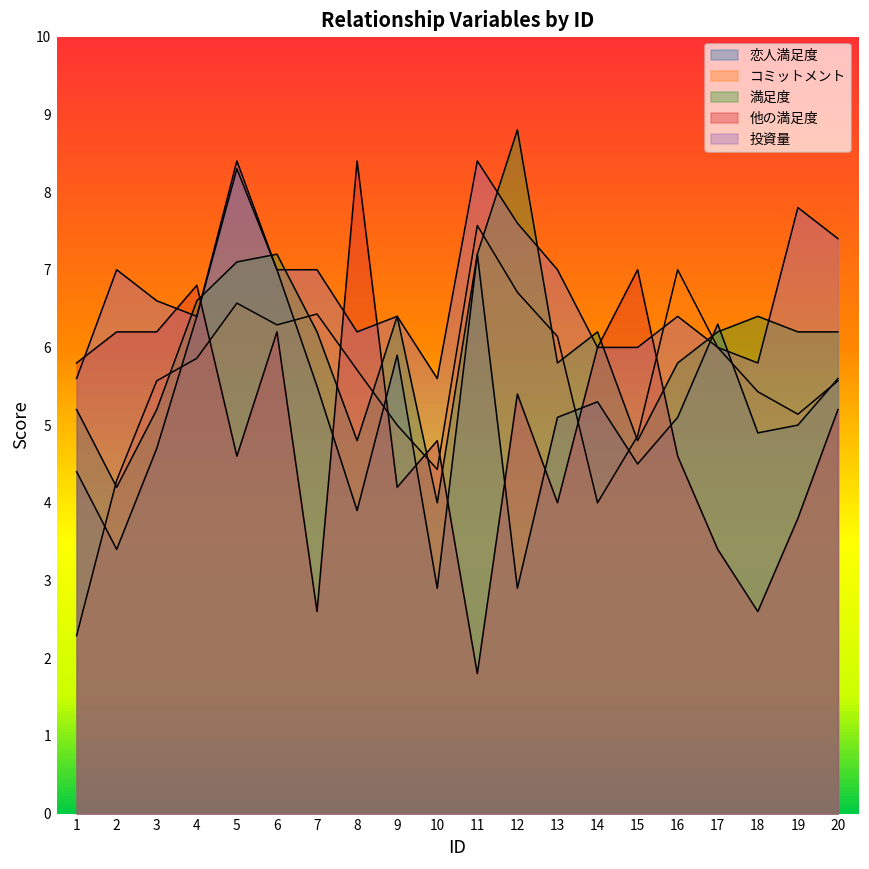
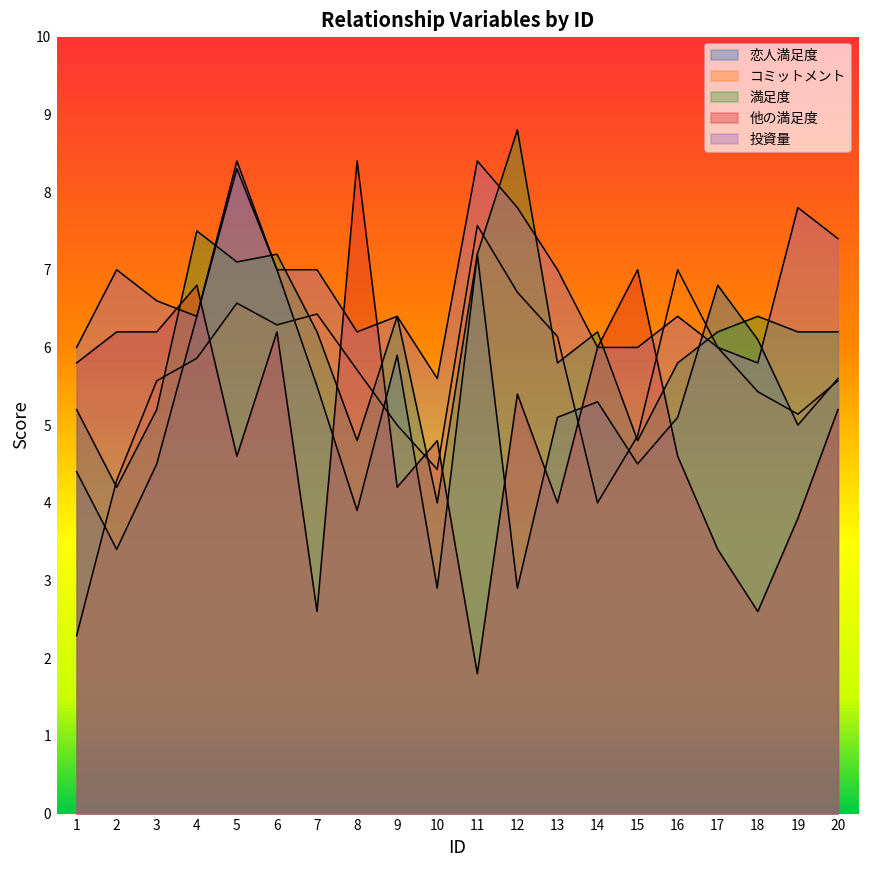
投資量, 1: 5.6 -> 6.0
恋人満足度, 3: 4.7 -> 4.5
満足度, 4: 6.6 -> 7.5
投資量, 12: 7.6 -> 7.8
恋人満足度, 17: 6.3 -> 6.8
恋人満足度, 18: 4.9 -> 6.1
